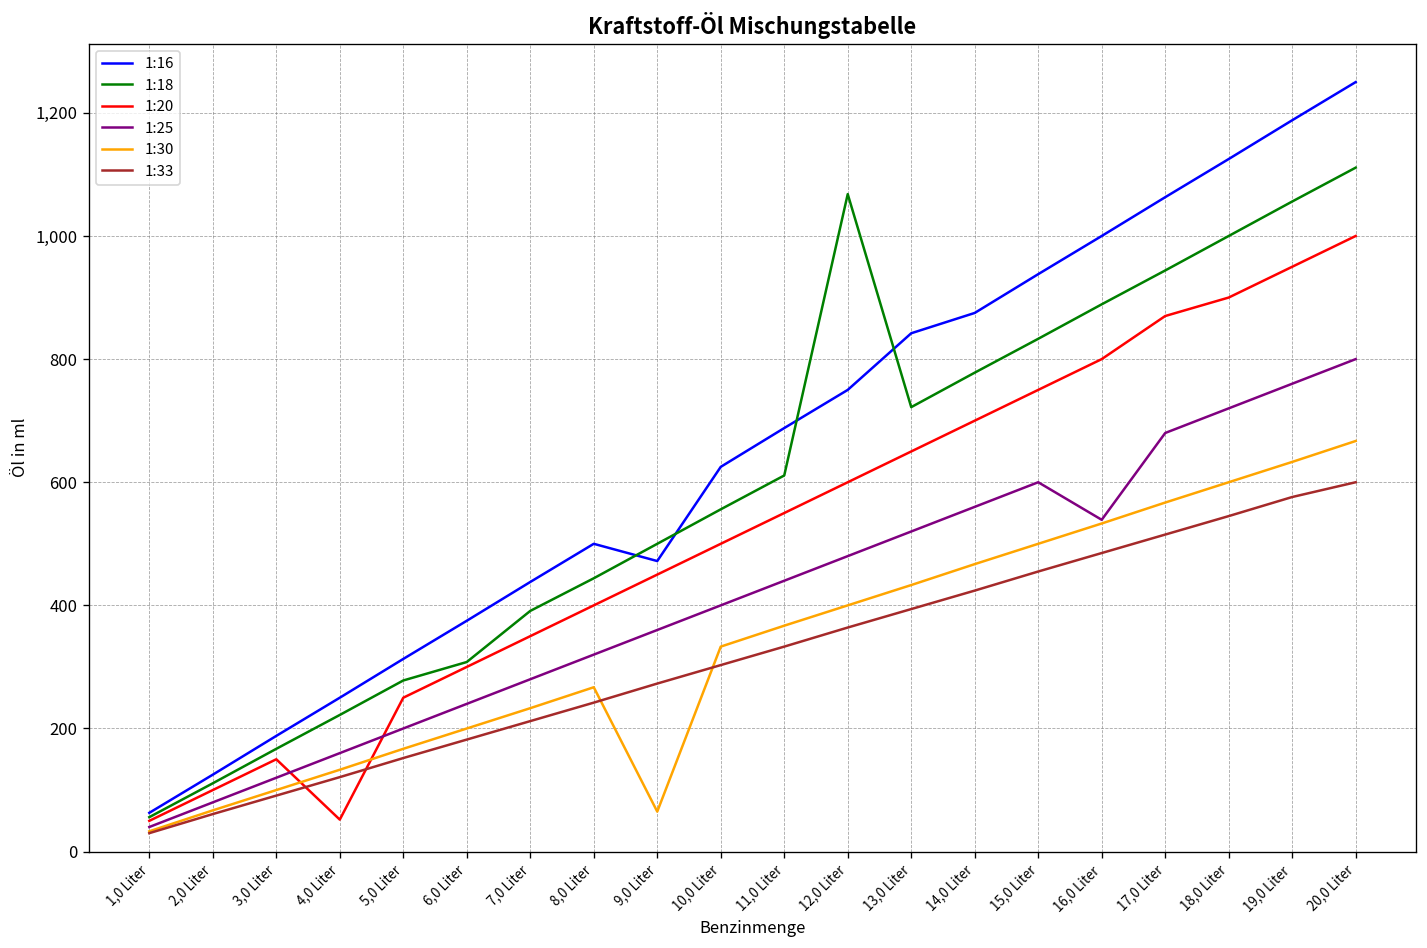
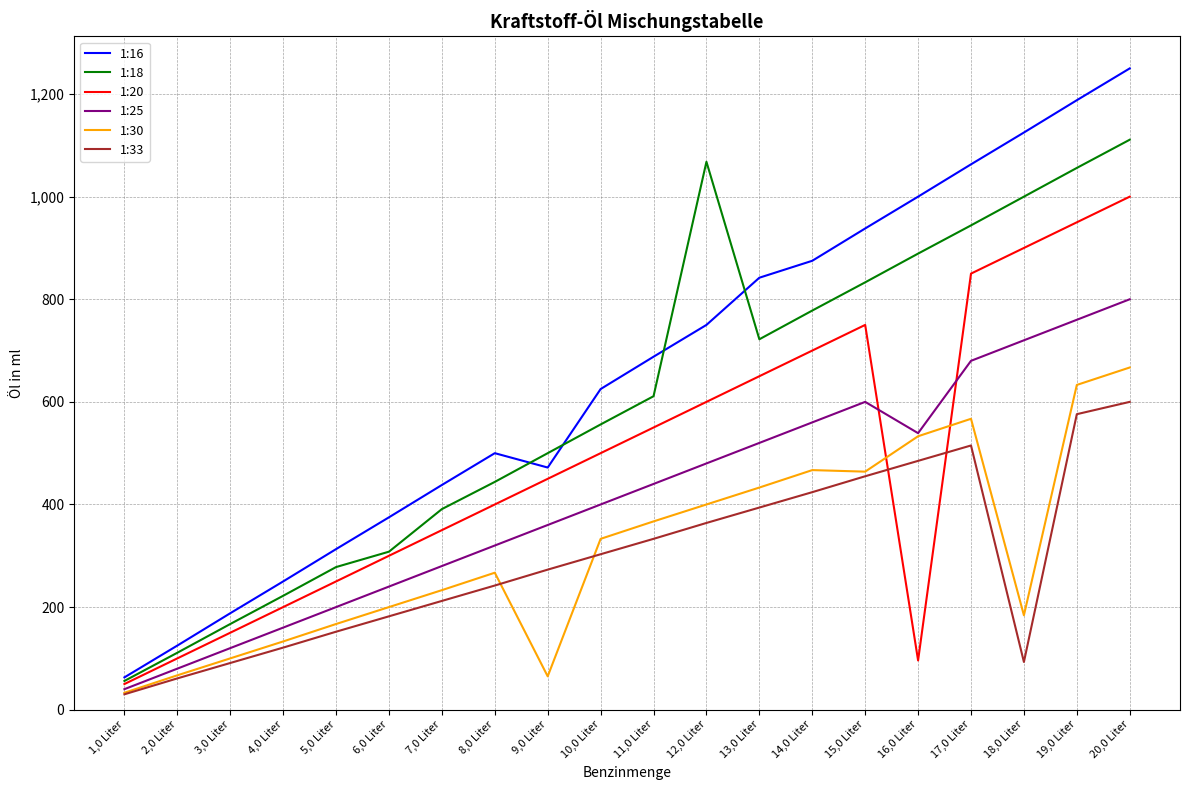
1:20, 4,0 Liter: 50 -> 200
1:30, 15,0 Liter: 500 -> 460
1:20, 16,0 Liter: 800 -> 100
1:20, 17,0 Liter: 870 -> 850
1:30, 18,0 Liter: 600 -> 180
1:33, 18,0 Liter: 550 -> 90
